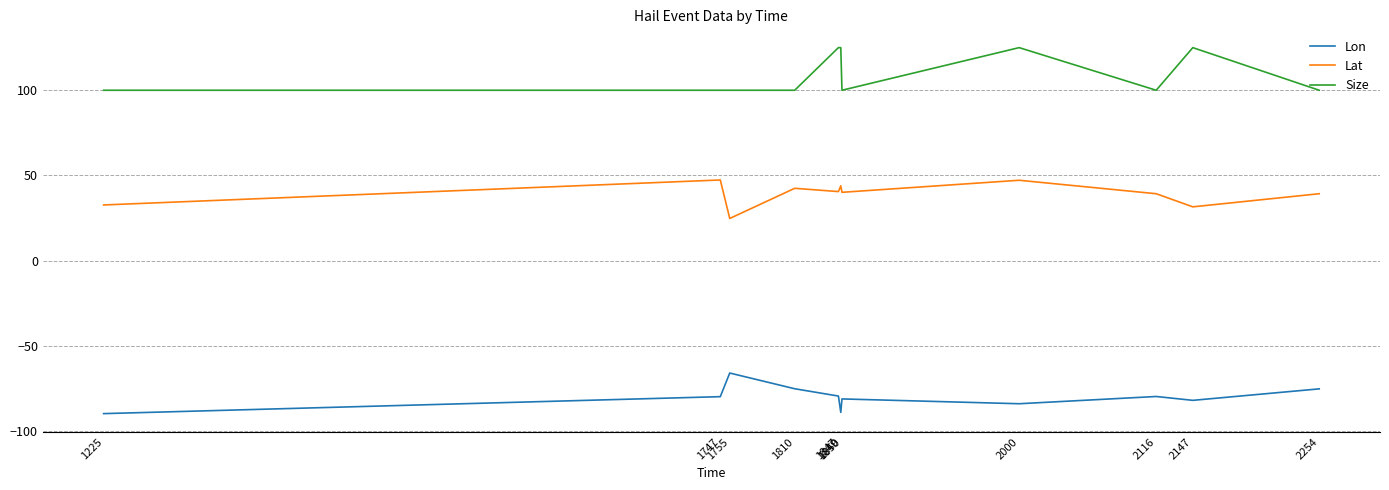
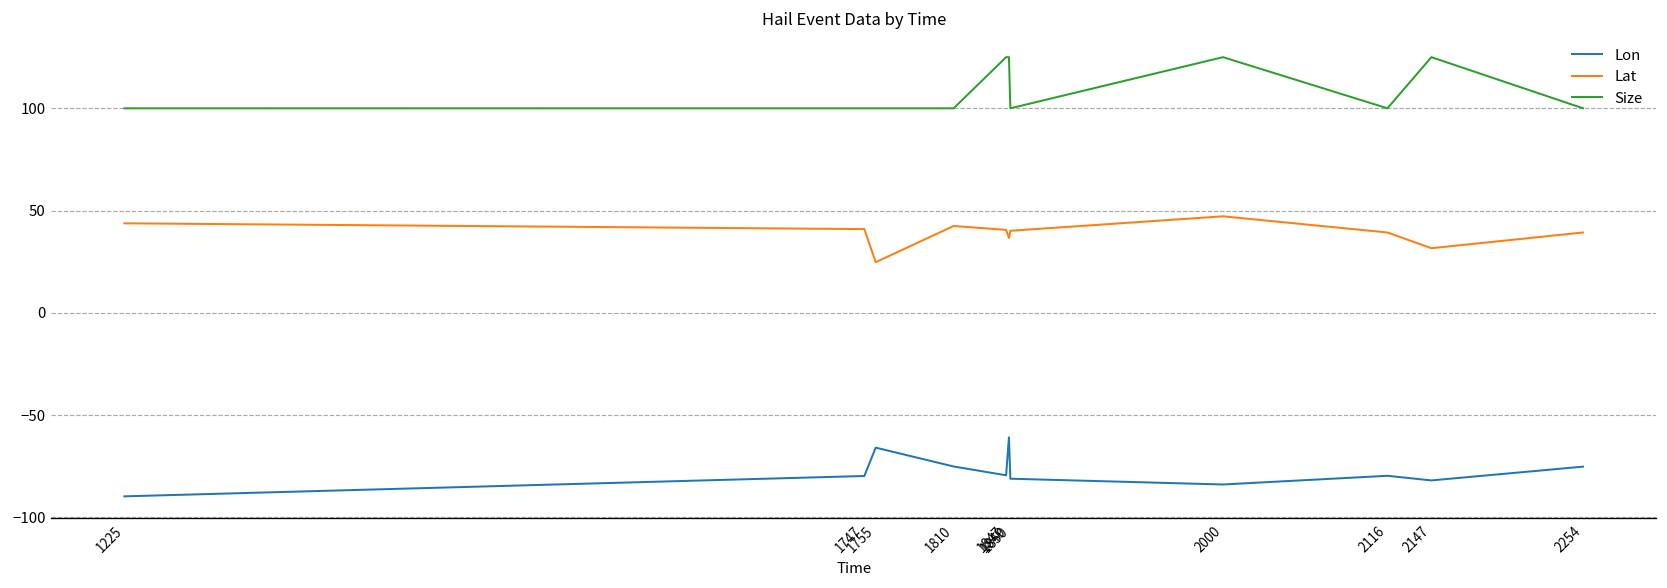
Lat, 1225: 33 -> 44
Lat, 1747: 47 -> 41
Lon, 1849: -89 -> -61
Lat, 1849: 44 -> 37
